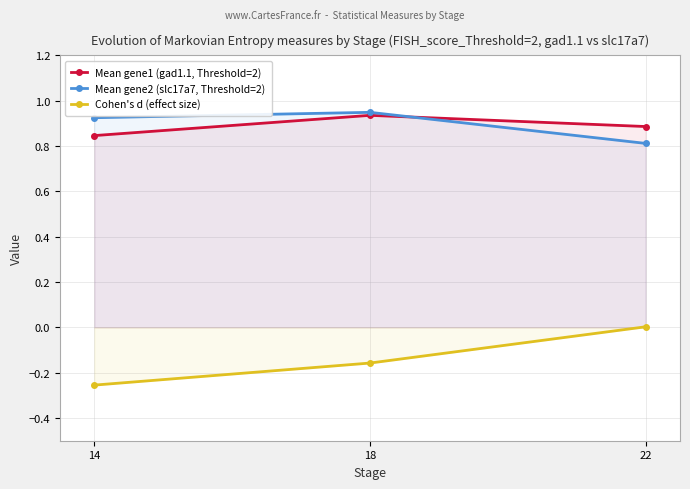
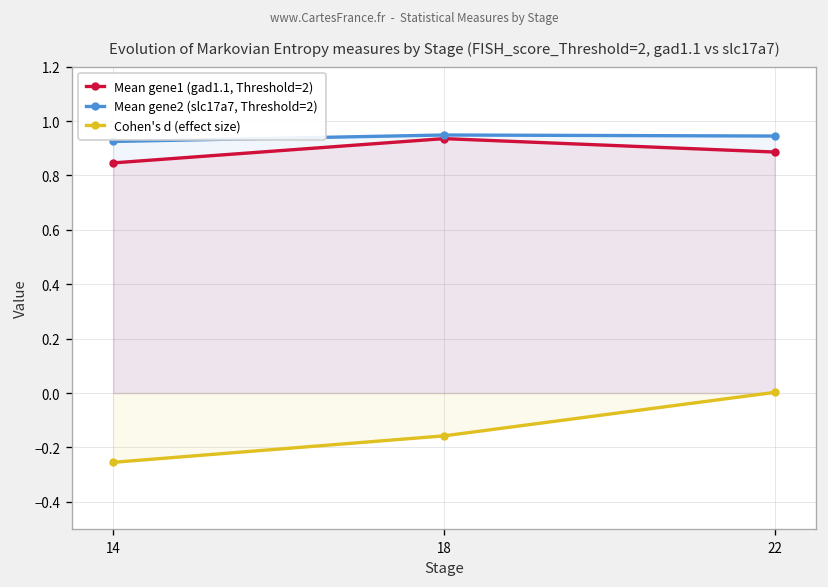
Mean gene2 (slc17a7, Threshold=2), 22: 0.81 -> 0.94
